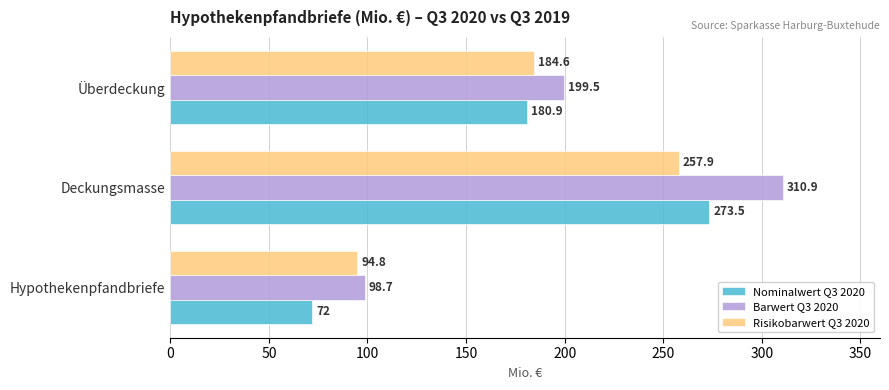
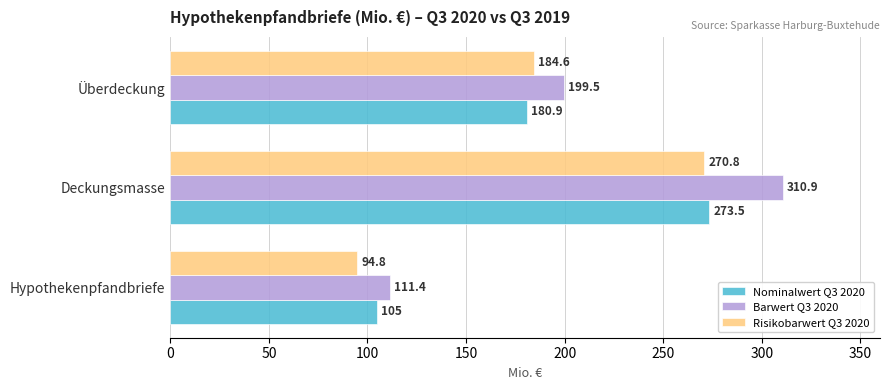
Risikobarwert Q3 2020, Deckungsmasse: 257.9 -> 270.8
Barwert Q3 2020, Hypothekenpfandbriefe: 98.7 -> 111.4
Nominalwert Q3 2020, Hypothekenpfandbriefe: 72 -> 105
